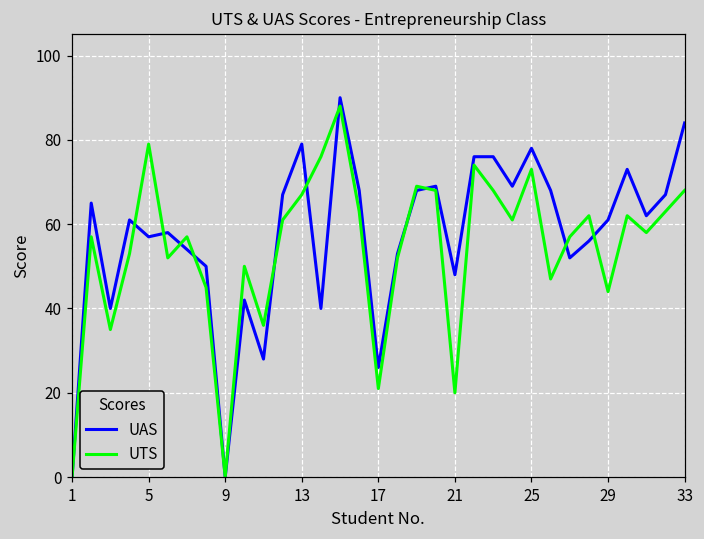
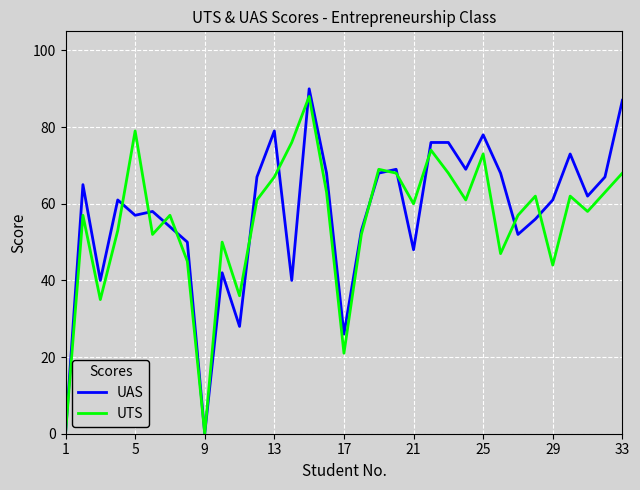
UTS, 21: 20 -> 60
UAS, 33: 84 -> 87
